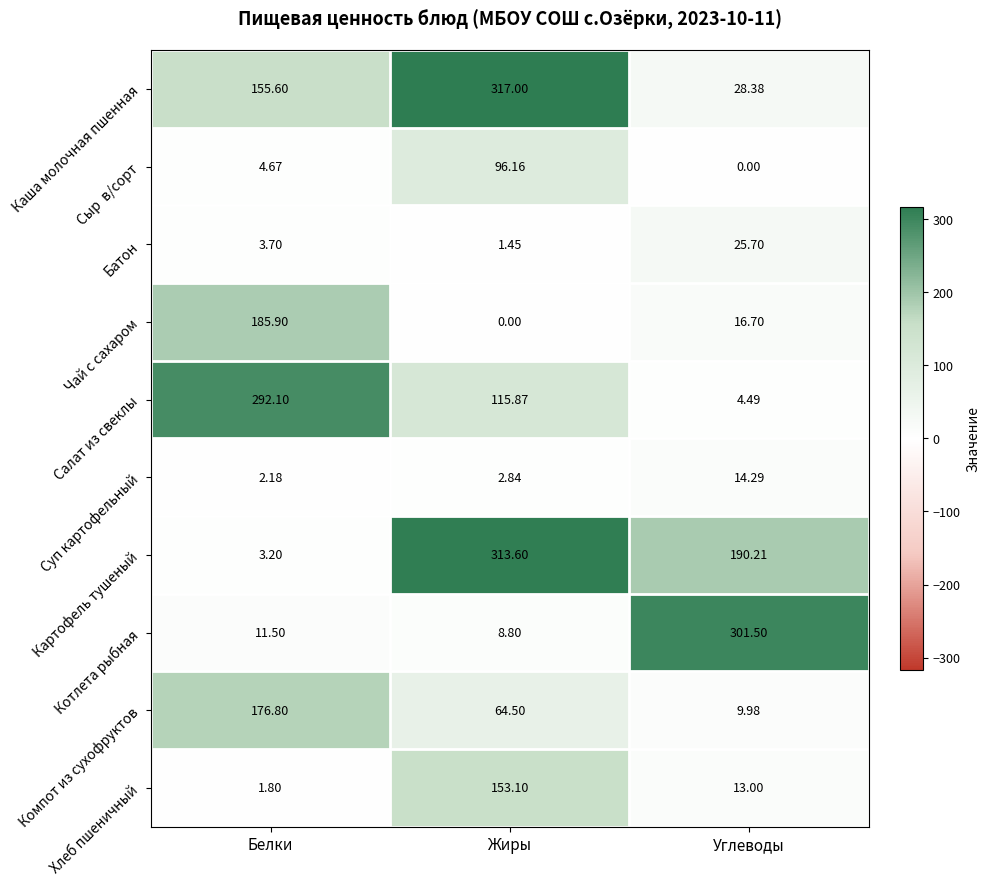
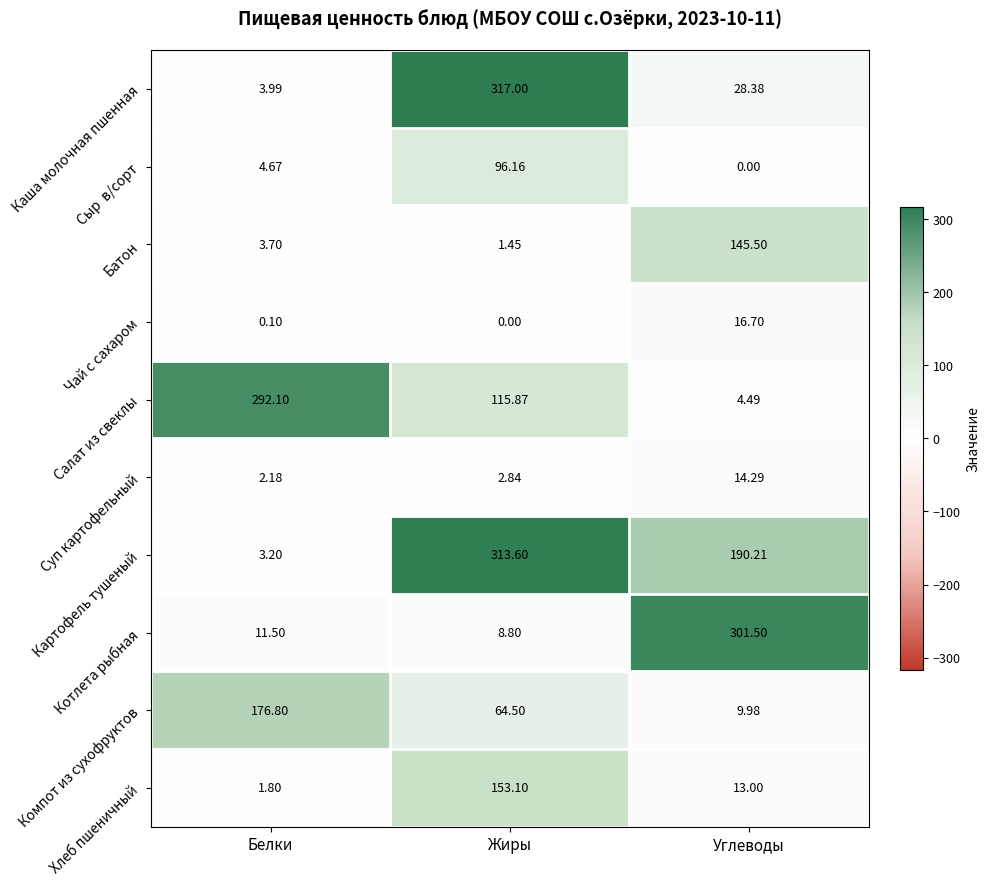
Каша молочная пшенная, Белки: 155.60 -> 3.99
Батон, Углеводы: 25.70 -> 145.50
Чай с сахаром, Белки: 185.90 -> 0.10
